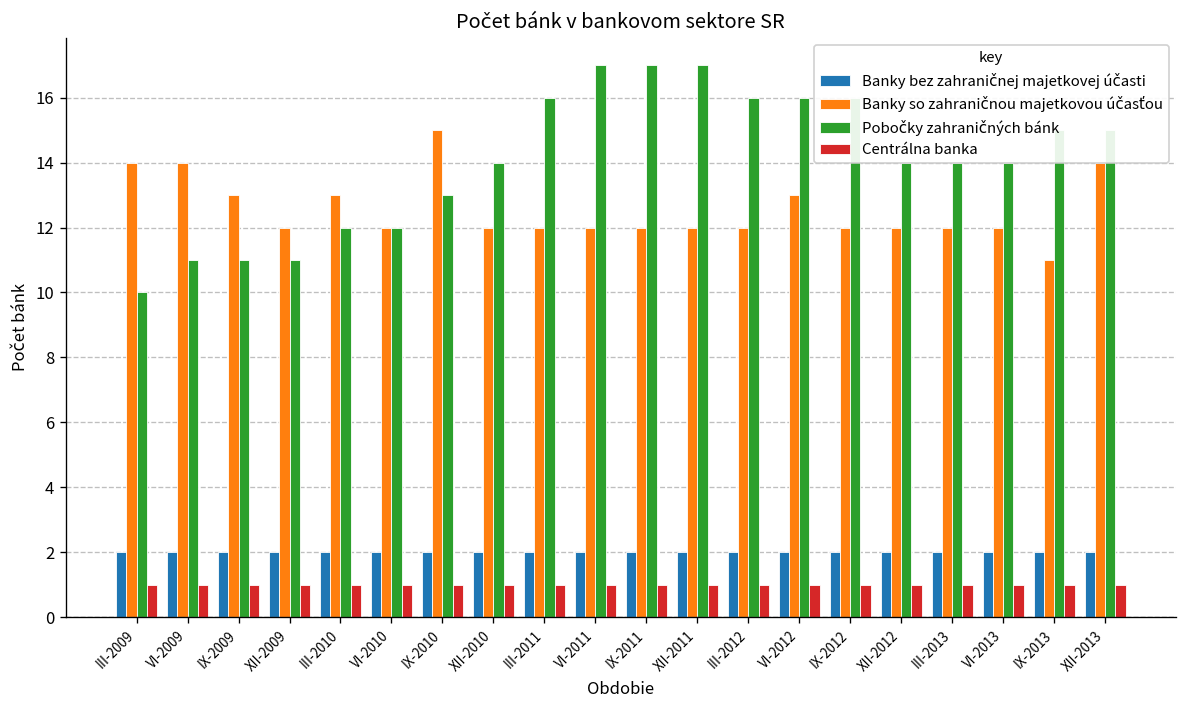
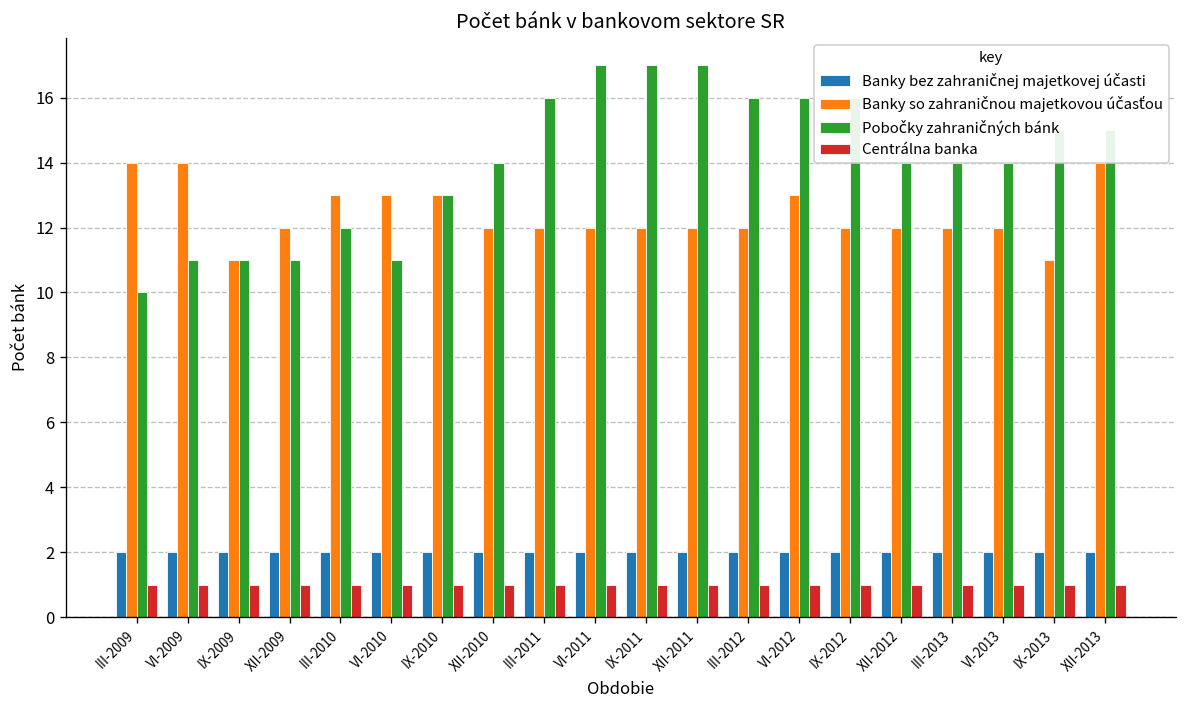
Banky so zahraničnou majetkovou účasťou, IX-2009: 13 -> 11
Banky so zahraničnou majetkovou účasťou, VI-2010: 12 -> 13
Pobočky zahraničných bánk, VI-2010: 12 -> 11
Banky so zahraničnou majetkovou účasťou, IX-2010: 15 -> 13
